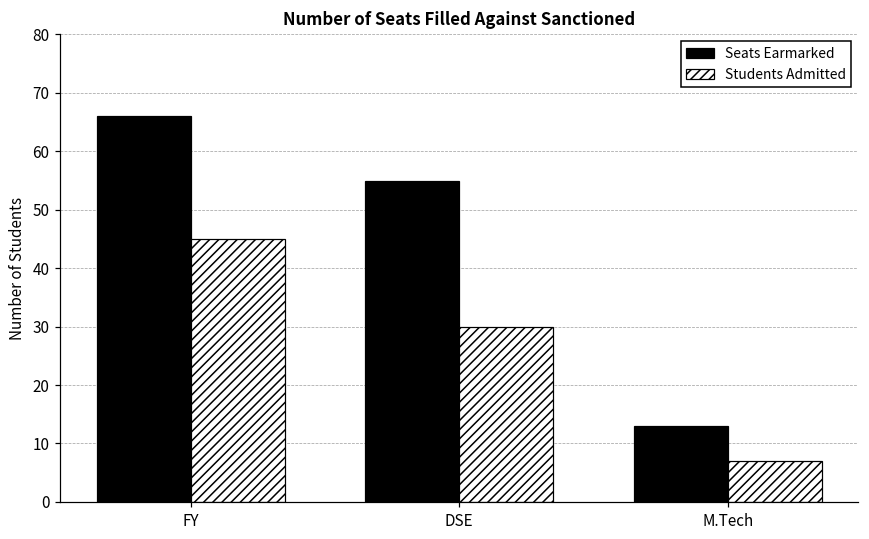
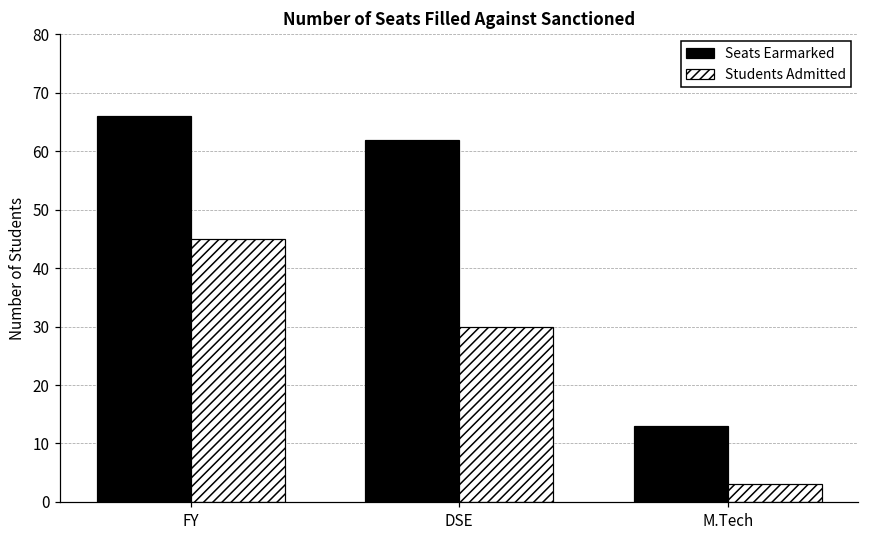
Seats Earmarked, DSE: 55 -> 62
Students Admitted, M.Tech: 7 -> 3
